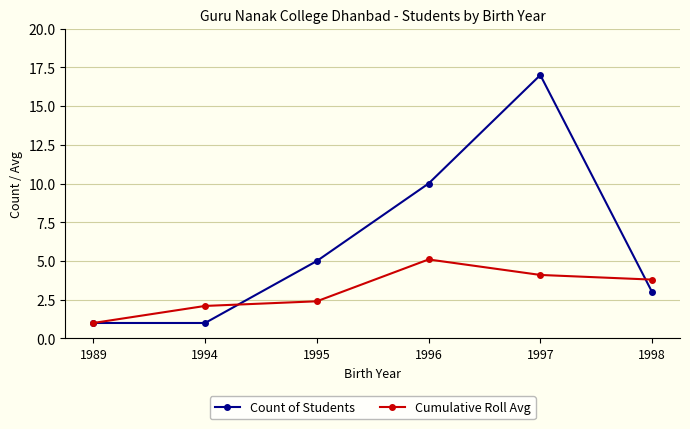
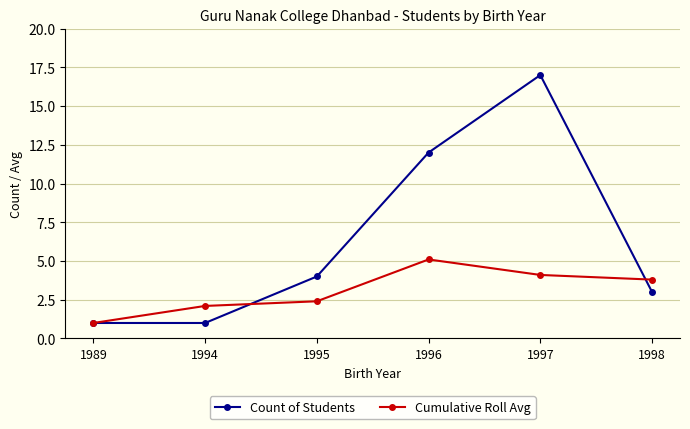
Count of Students, 1995: 5 -> 4
Count of Students, 1996: 10 -> 12
